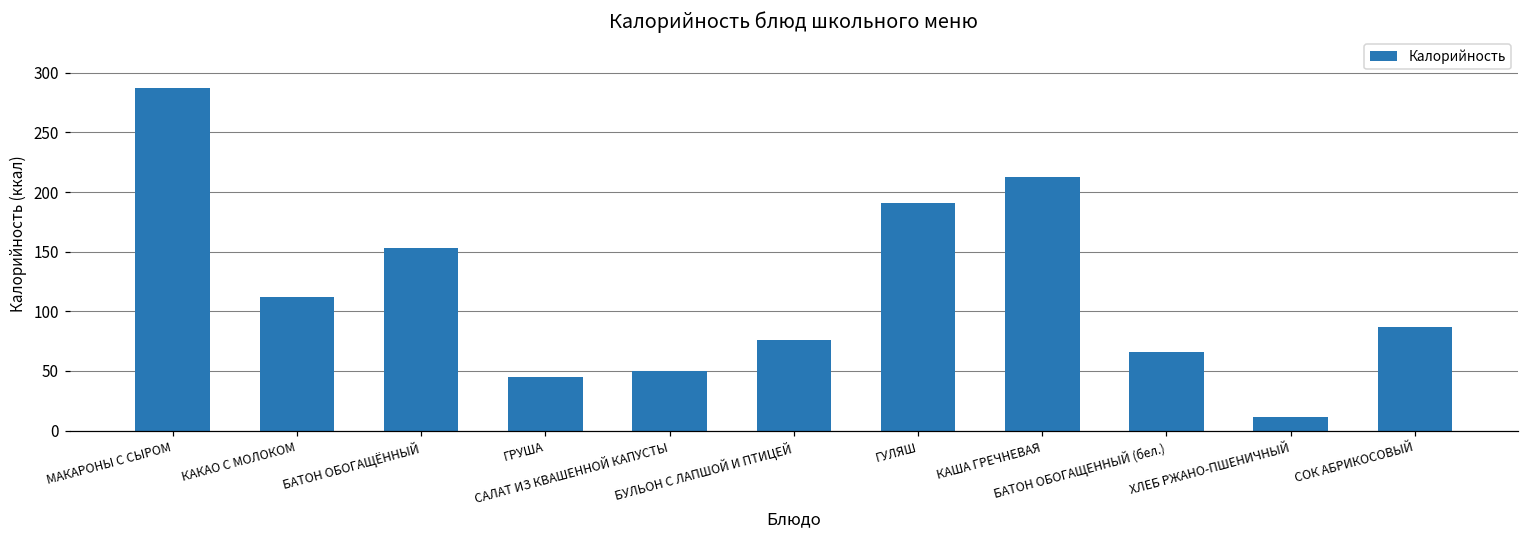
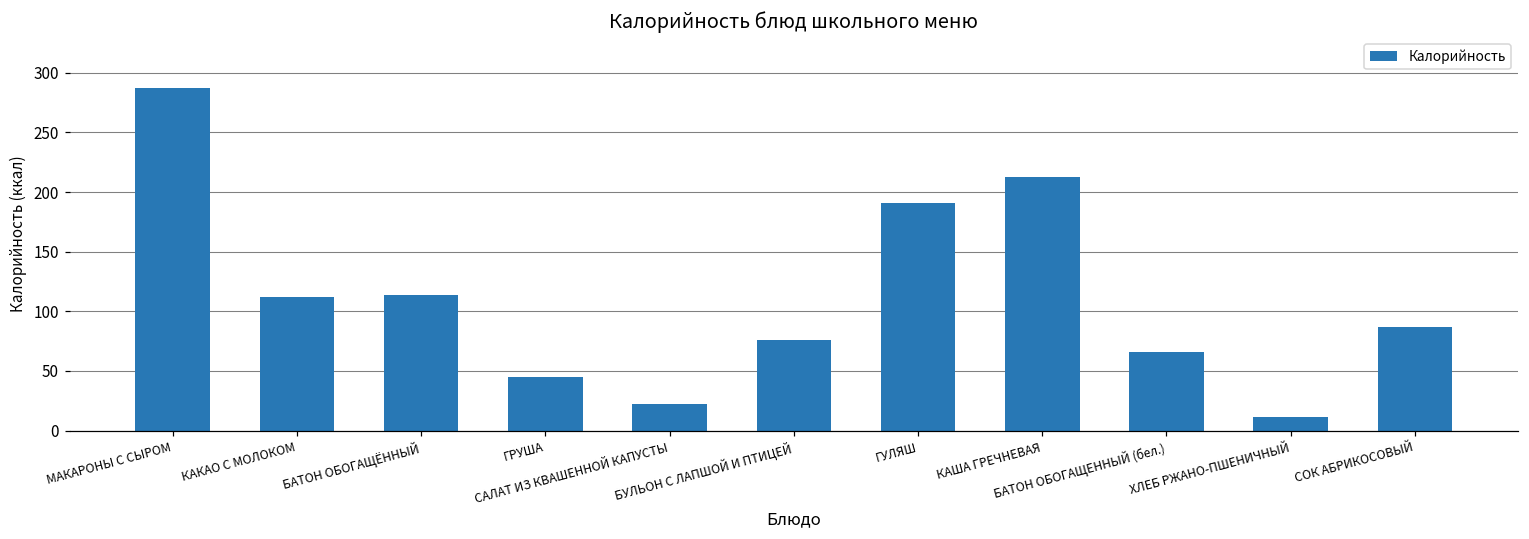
БАТОН ОБОГАЩЁННЫЙ: 153 -> 114
САЛАТ ИЗ КВАШЕННОЙ КАПУСТЫ: 50 -> 22
